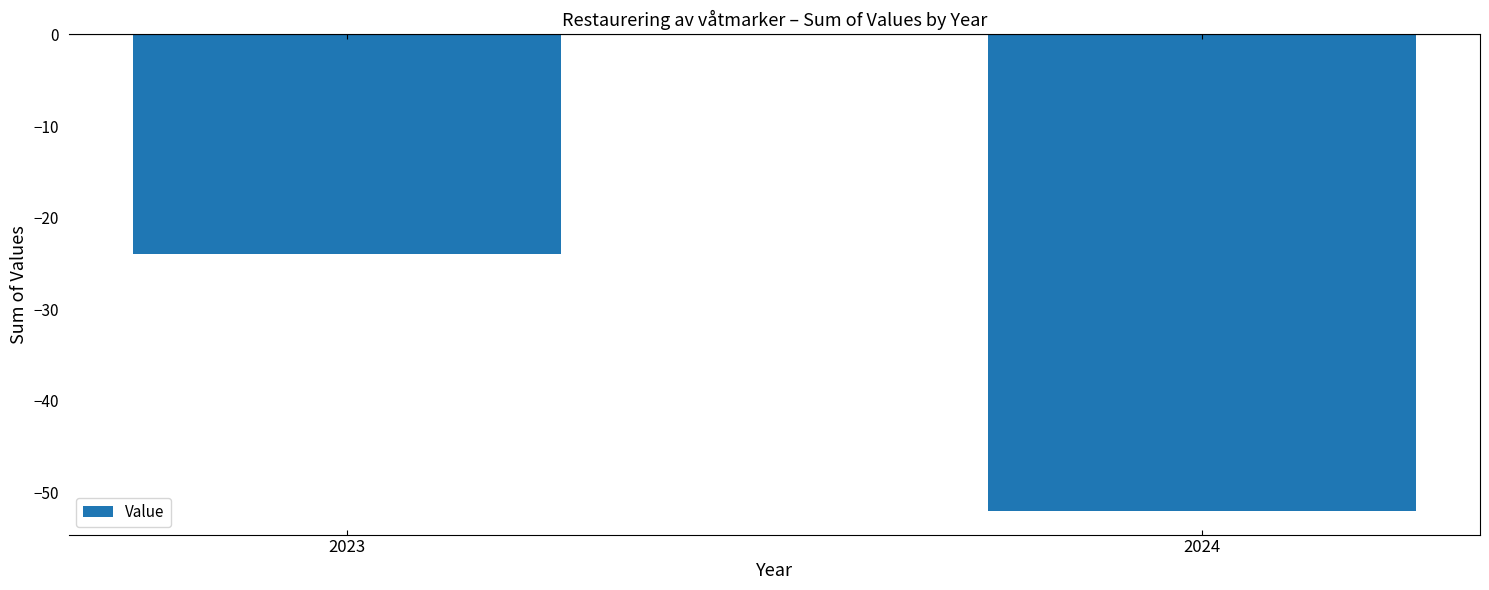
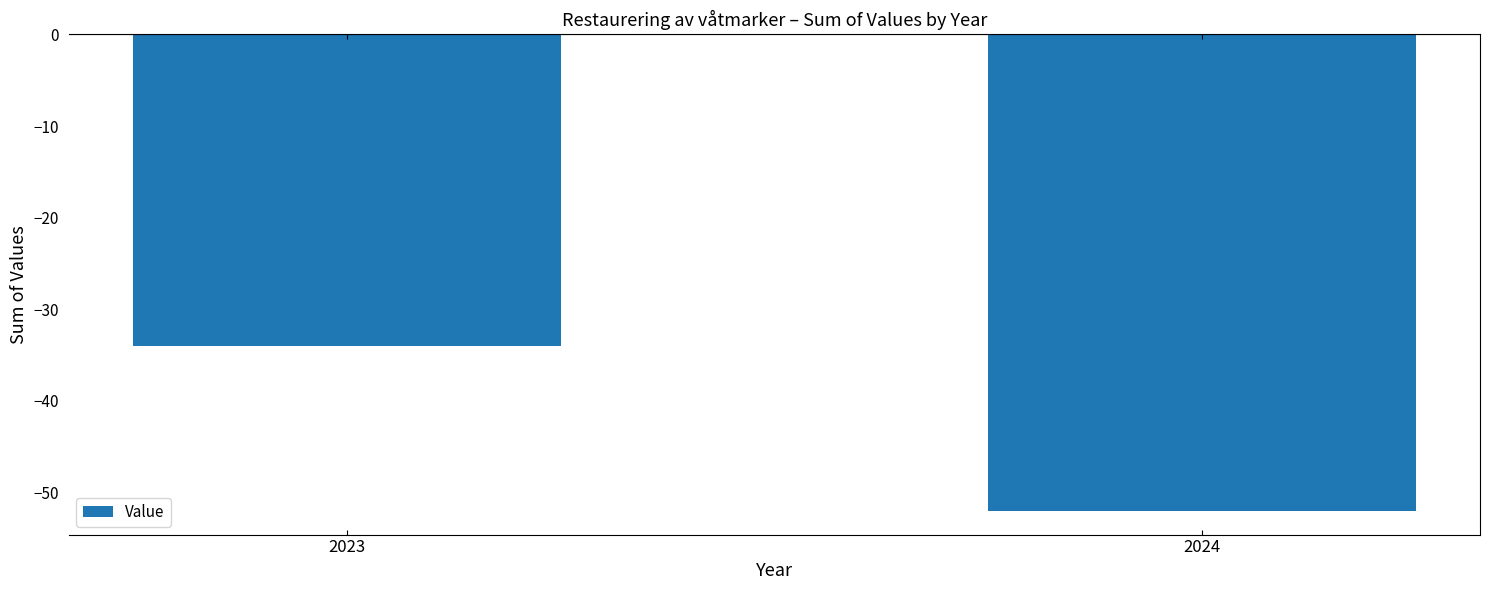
2023: -24 -> -34
